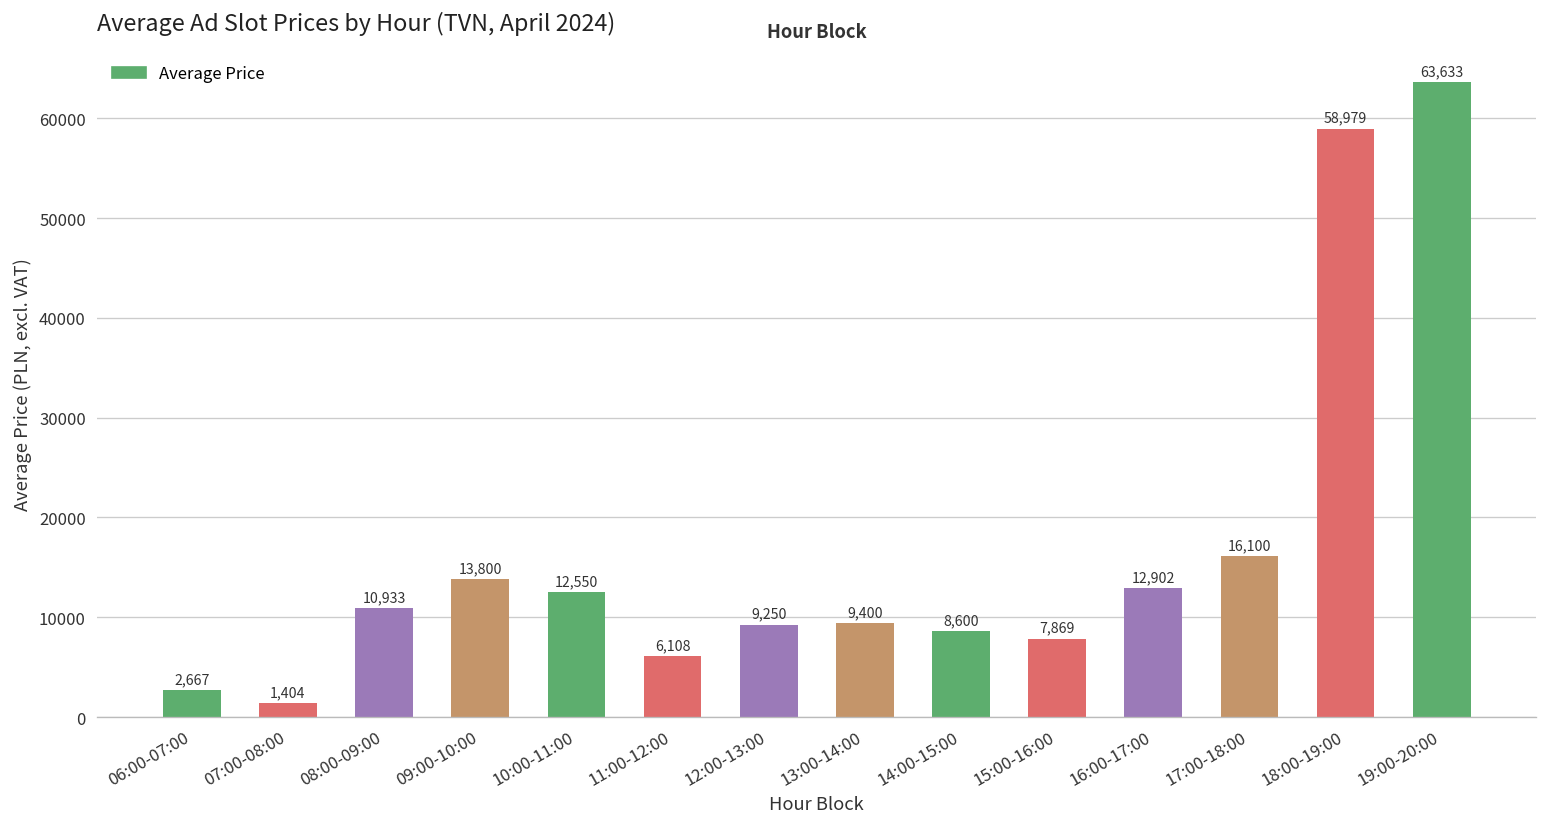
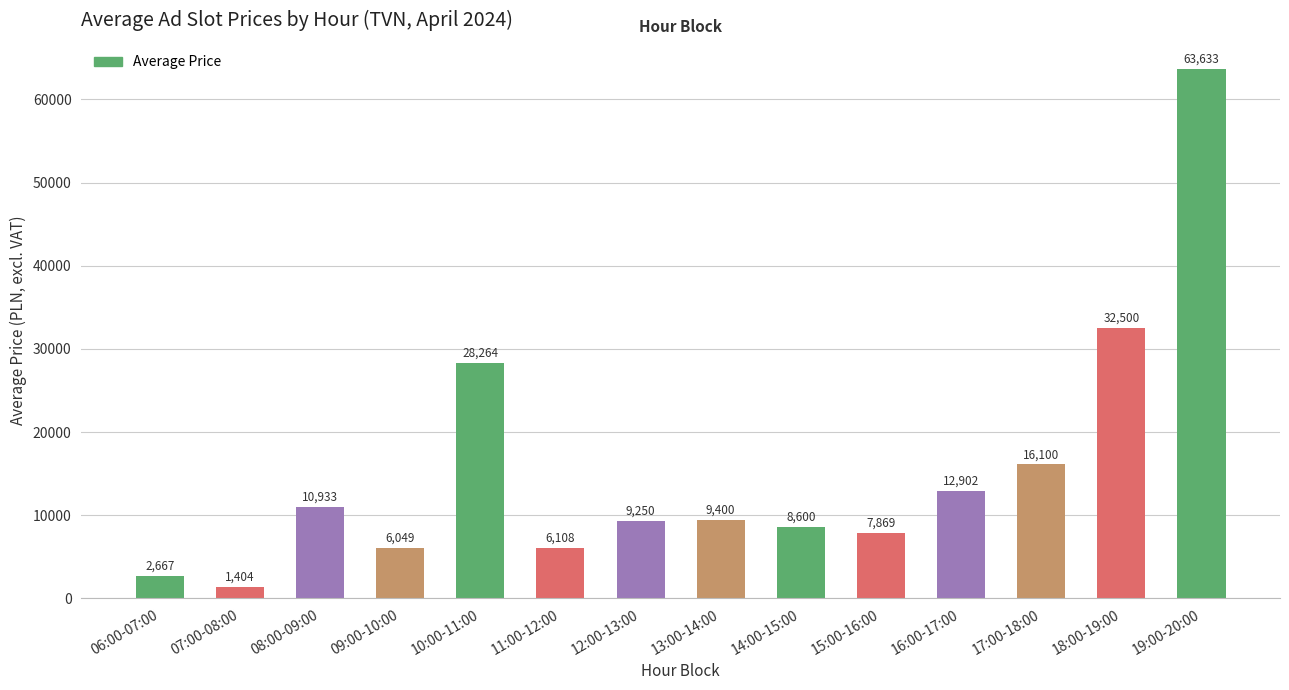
09:00-10:00: 13,800 -> 6,049
10:00-11:00: 12,550 -> 28,264
18:00-19:00: 58,979 -> 32,500
